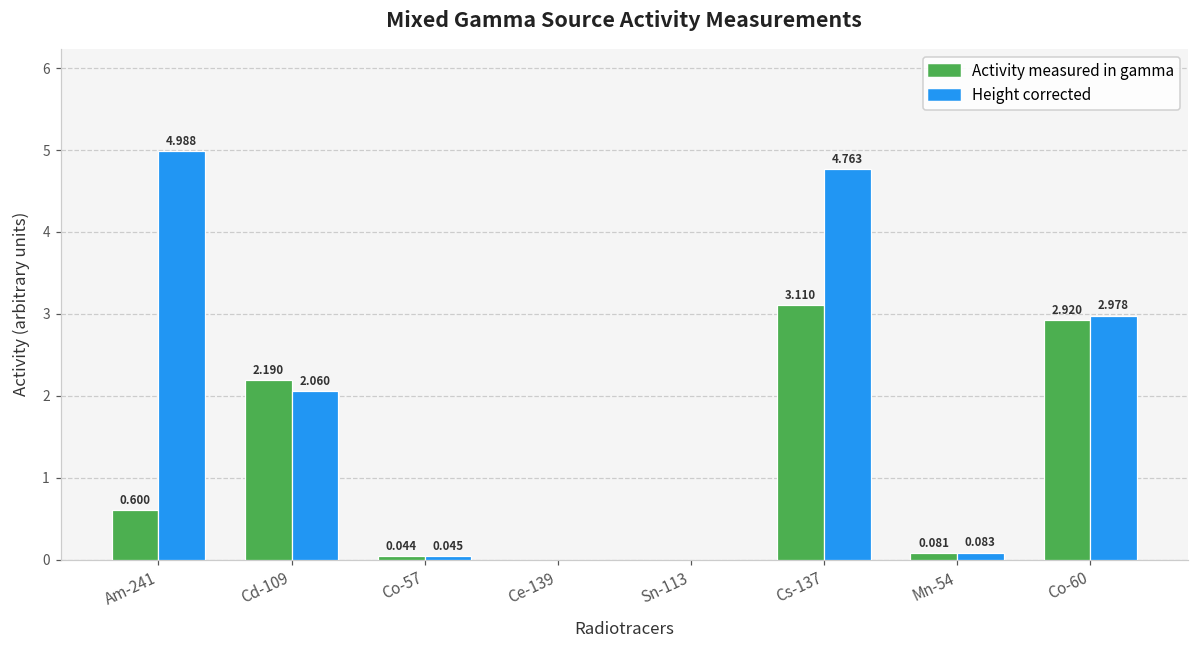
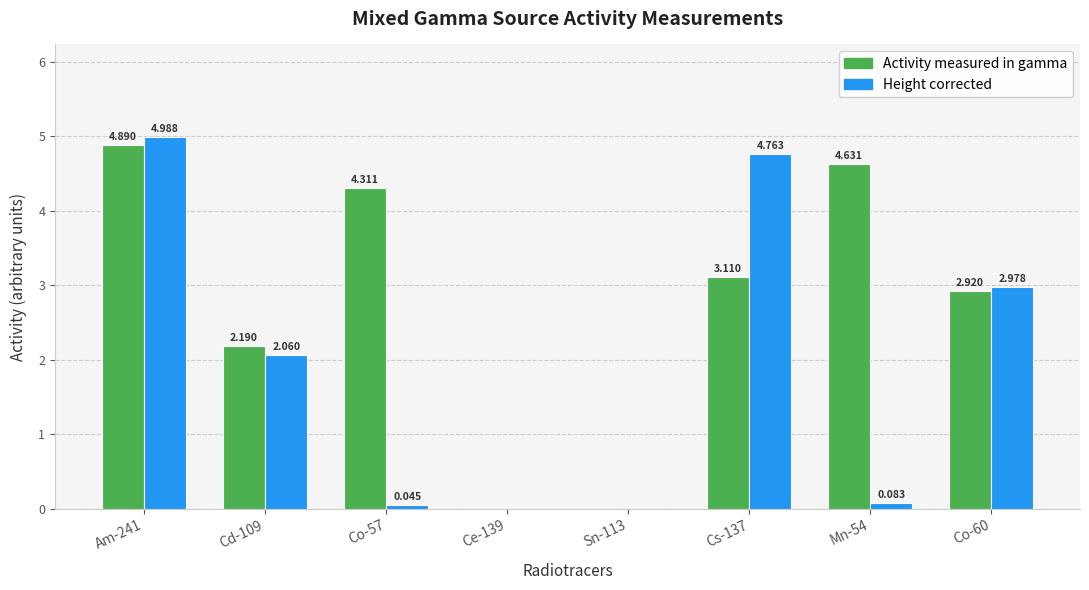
Activity measured in gamma, Am-241: 0.600 -> 4.890
Activity measured in gamma, Co-57: 0.044 -> 4.311
Activity measured in gamma, Mn-54: 0.081 -> 4.631
